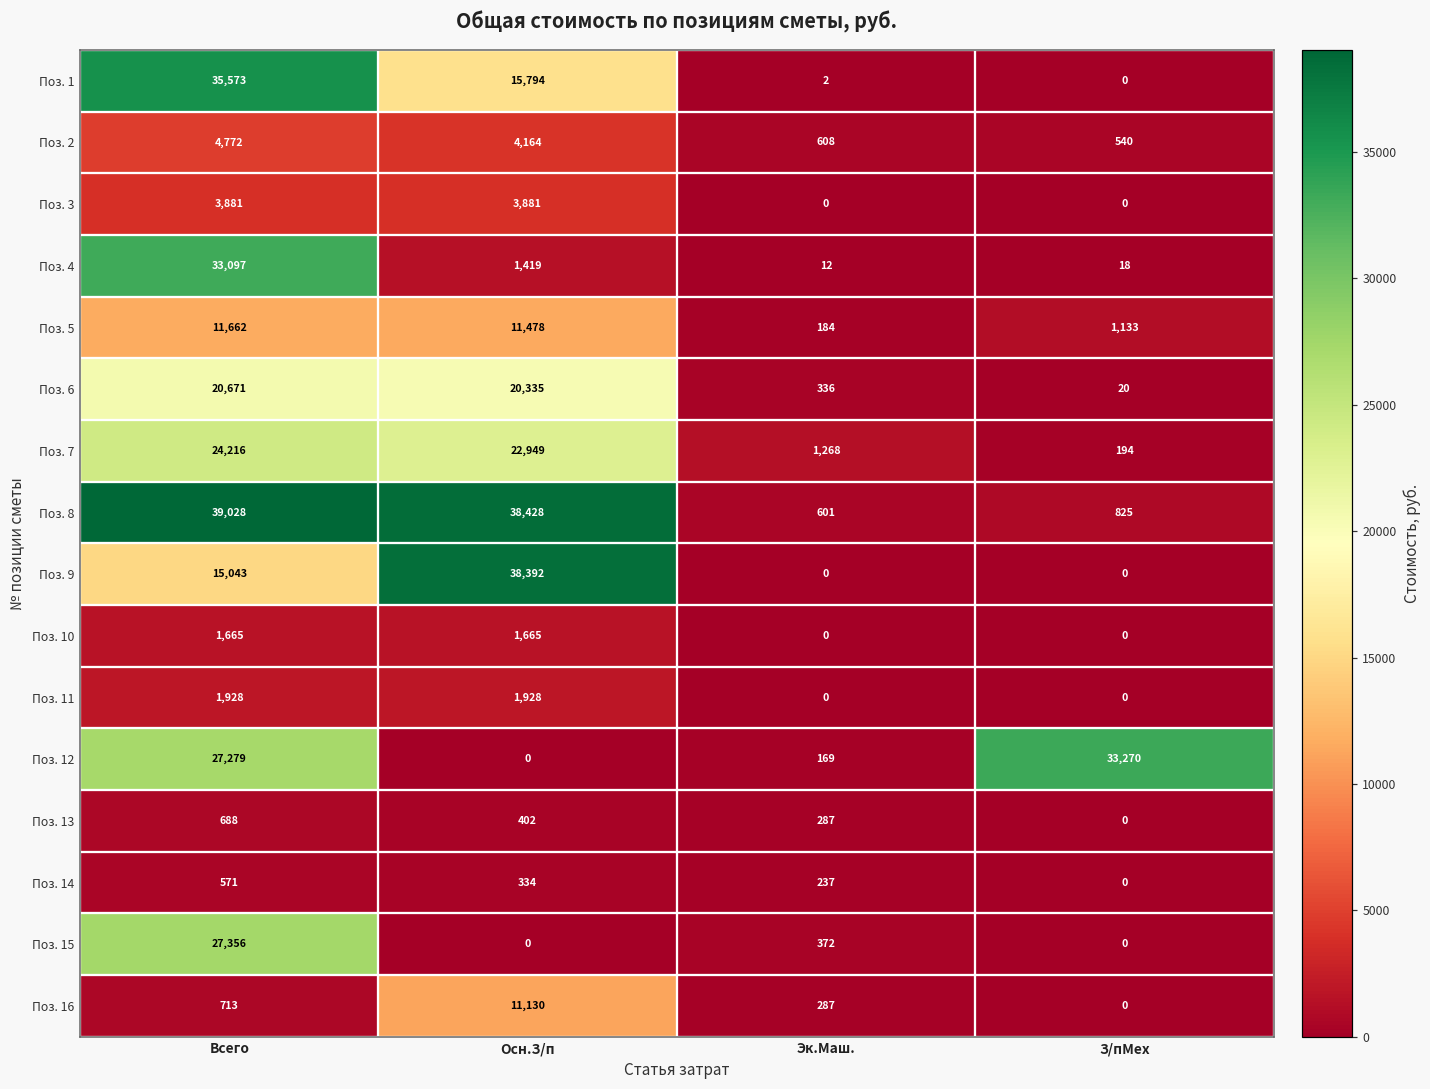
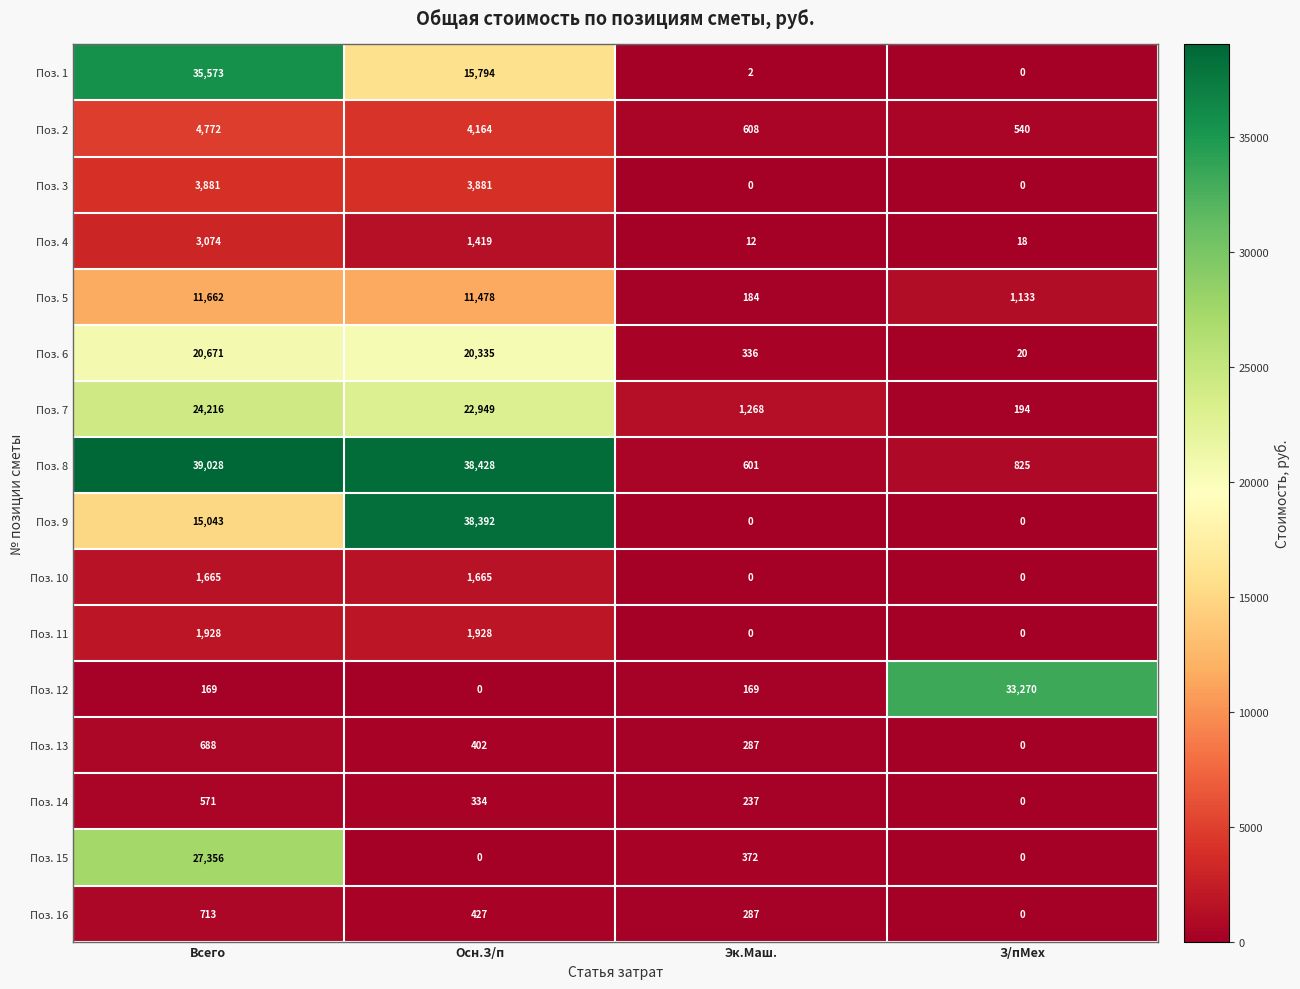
Поз. 4, Всего: 33,097 -> 3,074
Поз. 12, Всего: 27,279 -> 169
Поз. 16, Осн.З/п: 11,130 -> 427
